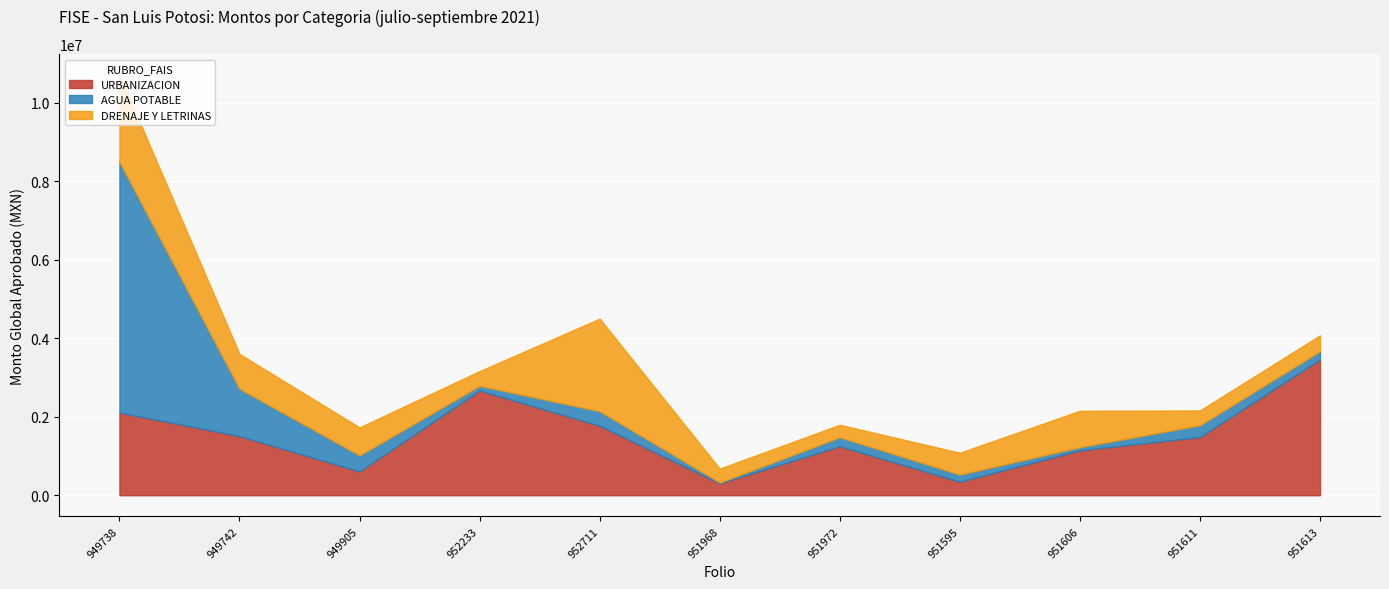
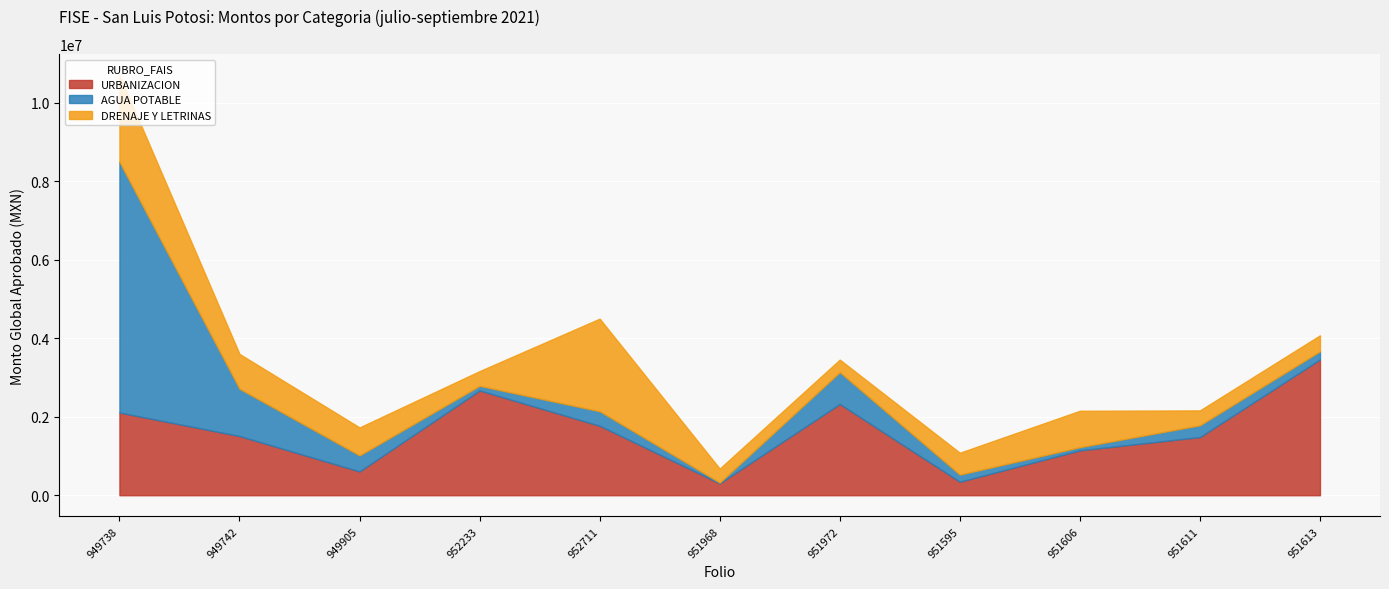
URBANIZACION, 951972: 1200000 -> 2300000
AGUA POTABLE, 951972: 200000 -> 800000
